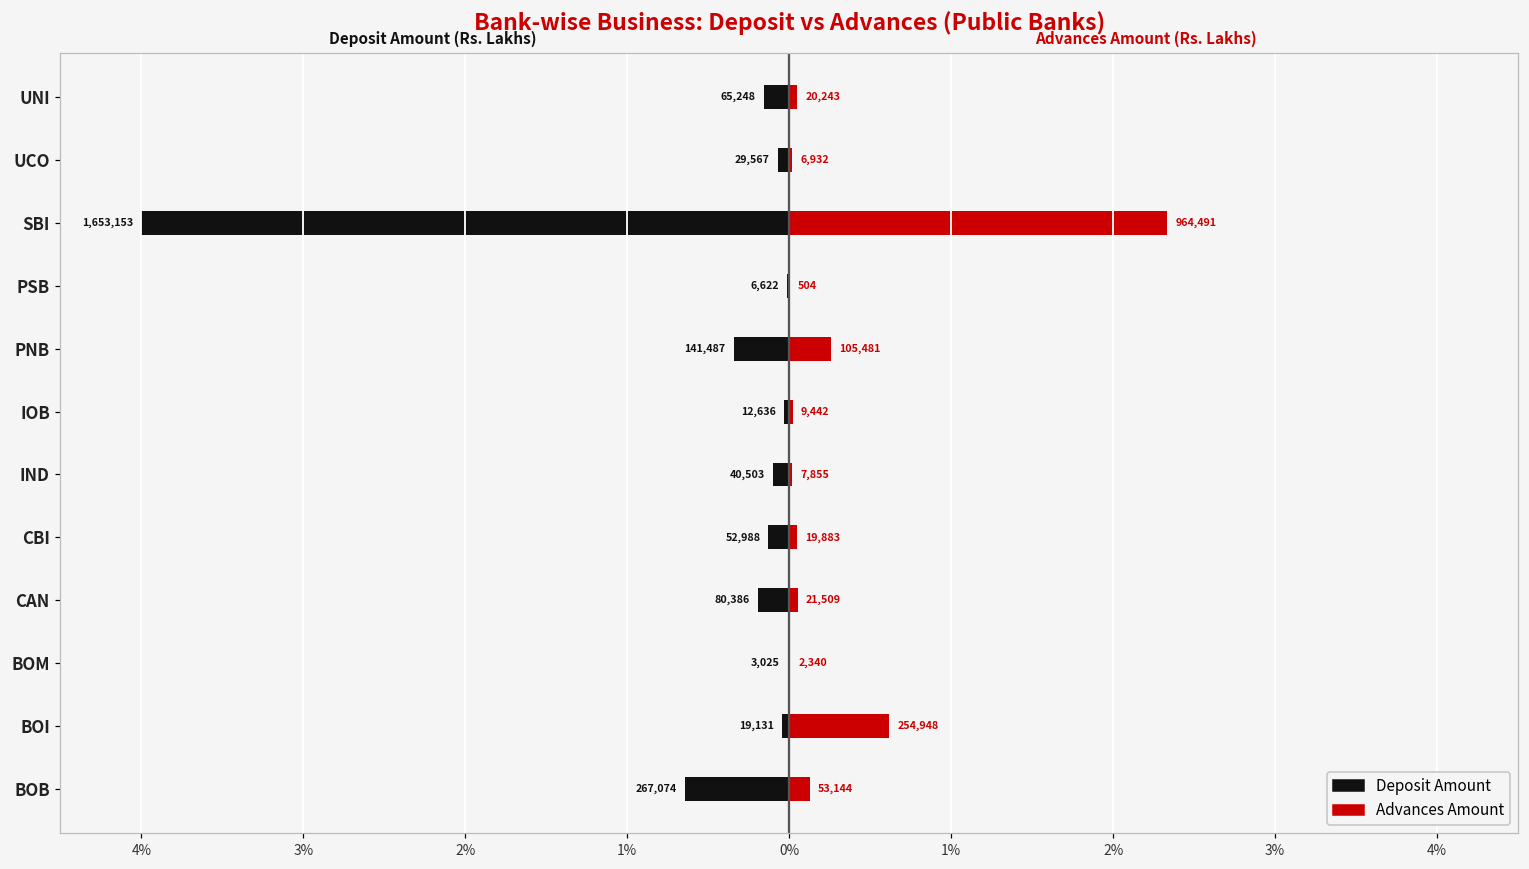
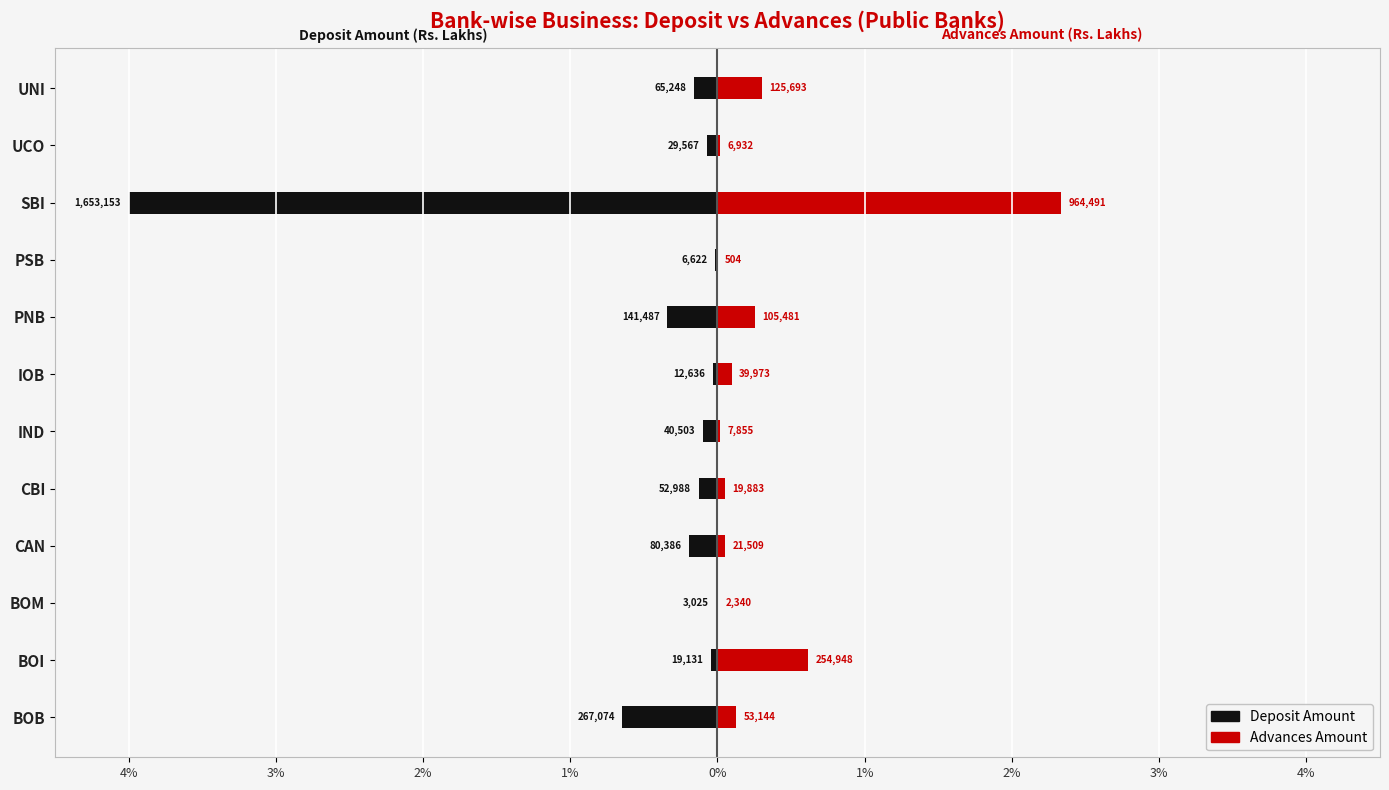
Advances Amount, UNI: 20,243 -> 125,693
Advances Amount, IOB: 9,442 -> 39,973
